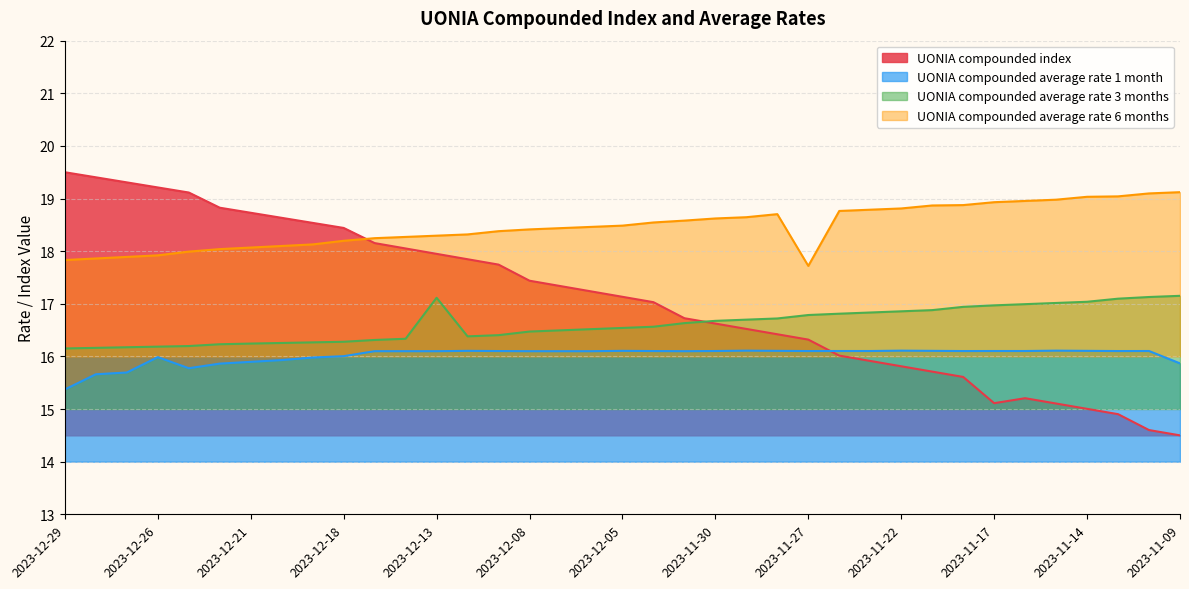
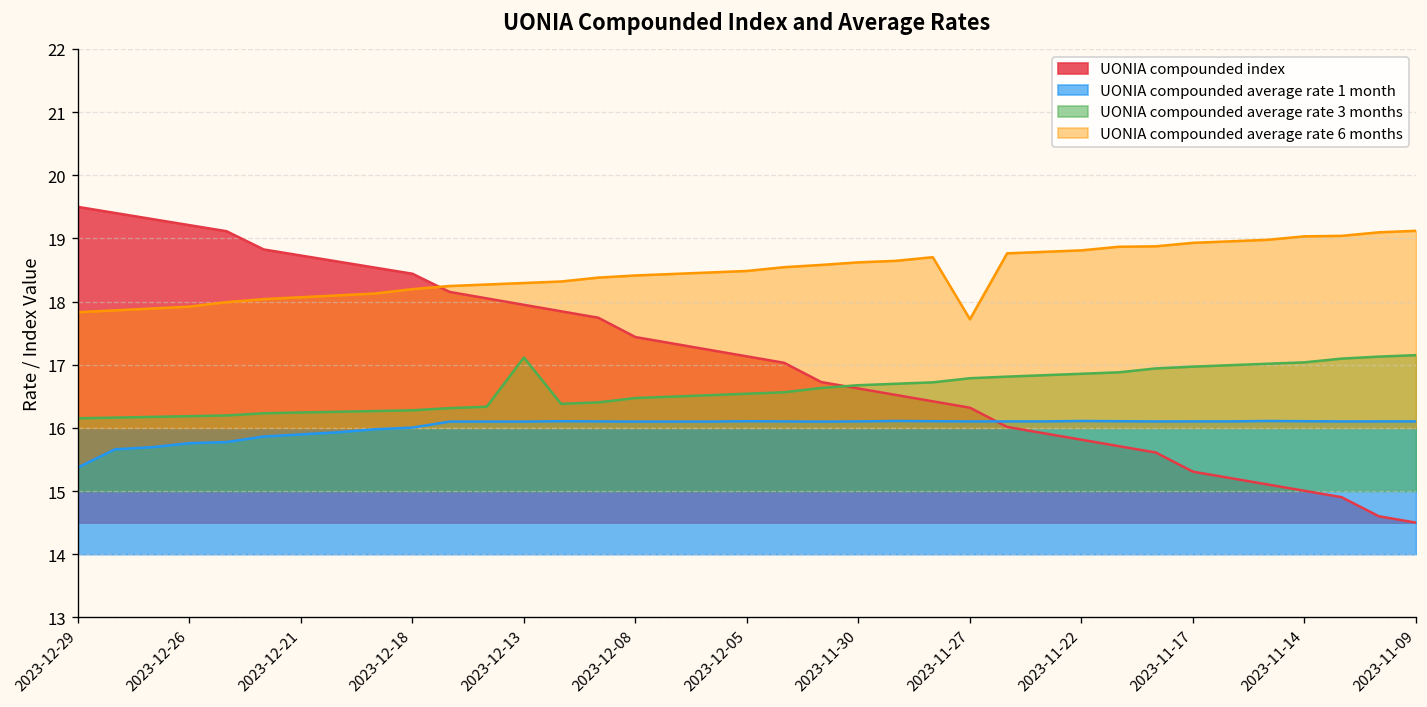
UONIA compounded average rate 1 month, 2023-12-26: 16.0 -> 15.8
UONIA compounded index, 2023-11-17: 15.1 -> 15.3
UONIA compounded average rate 1 month, 2023-11-09: 15.9 -> 16.1
